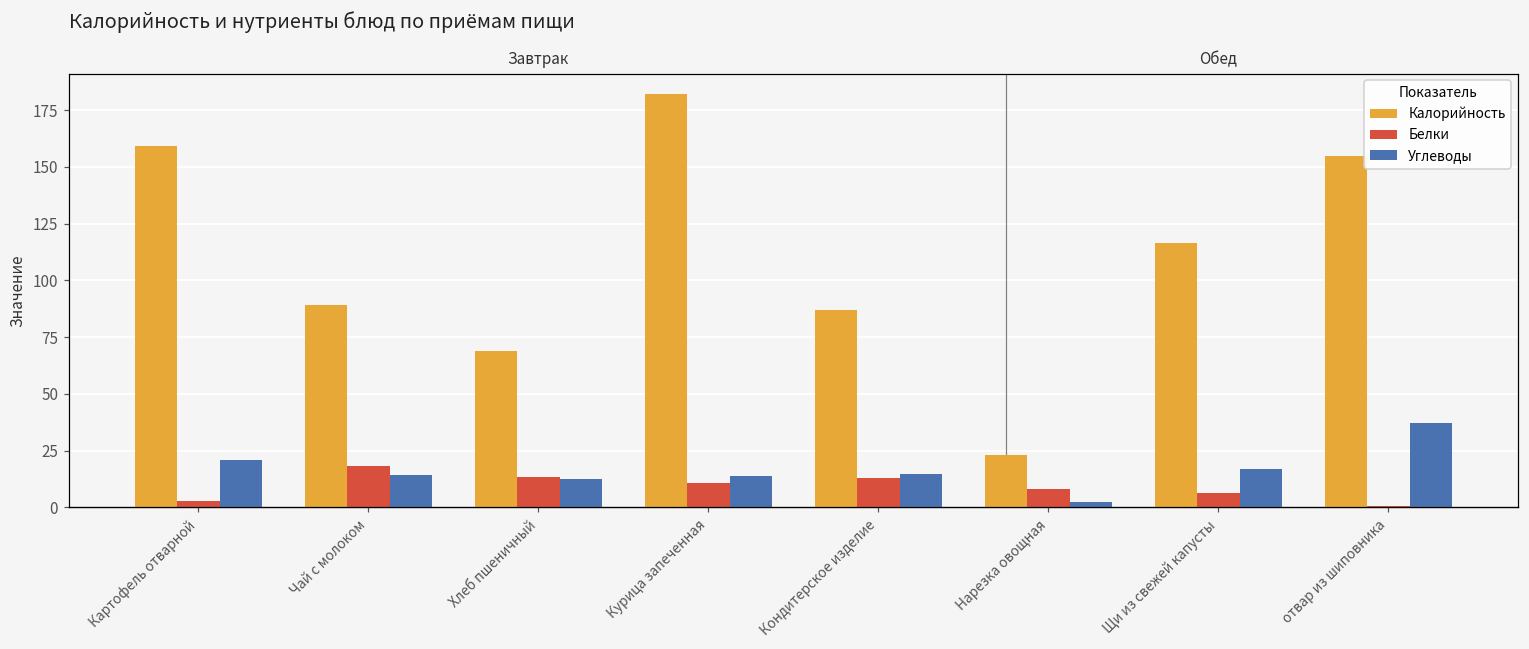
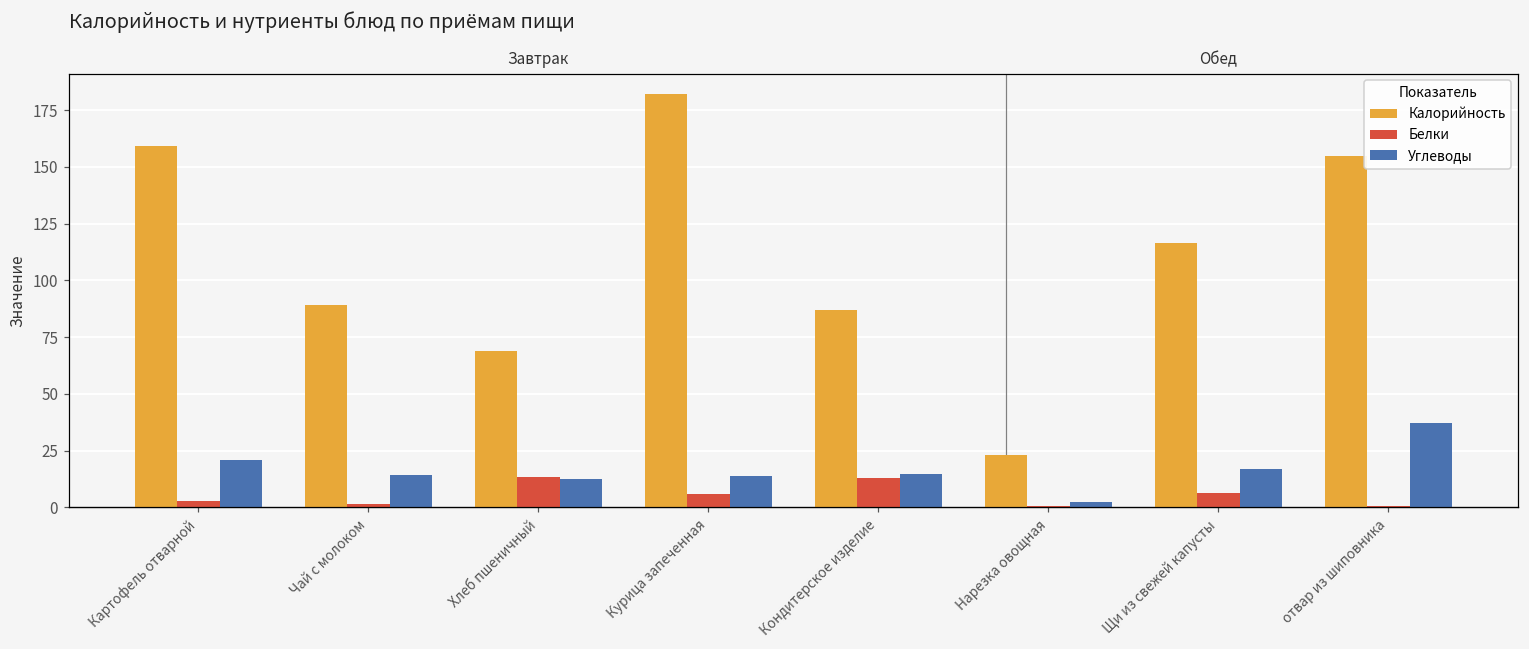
Белки, Чай с молоком: 18 -> 2
Белки, Курица запеченная: 11 -> 6
Белки, Нарезка овощная: 8 -> 1
